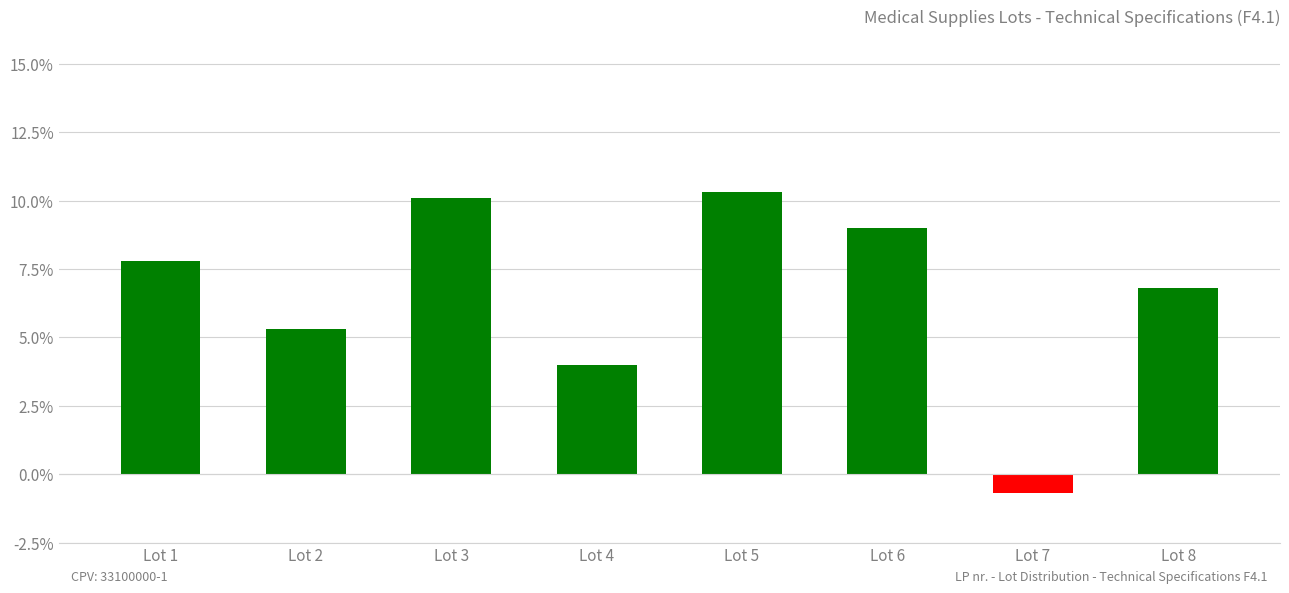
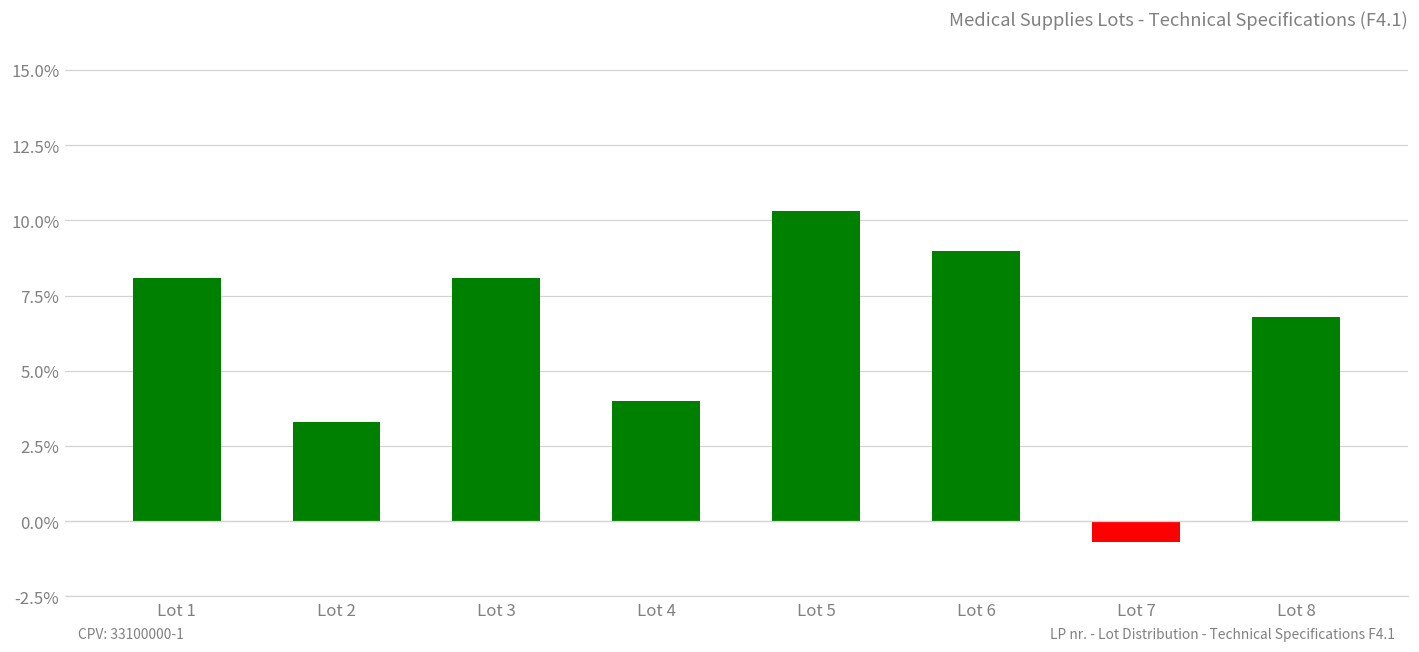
Lot 1: 7.8% -> 8.1%
Lot 2: 5.3% -> 3.3%
Lot 3: 10.1% -> 8.1%
